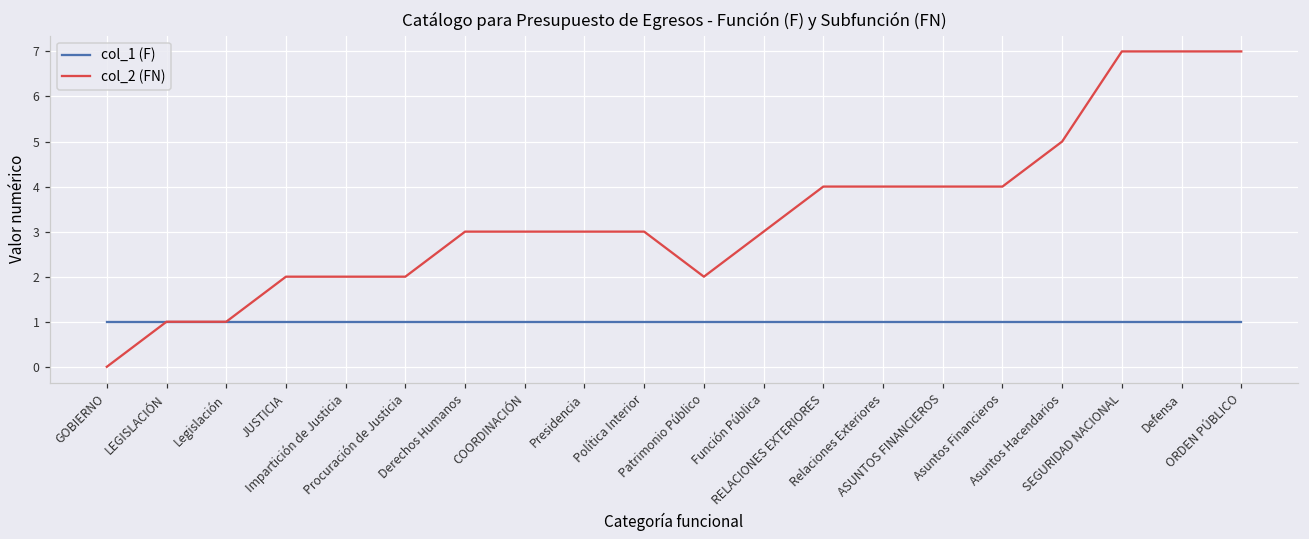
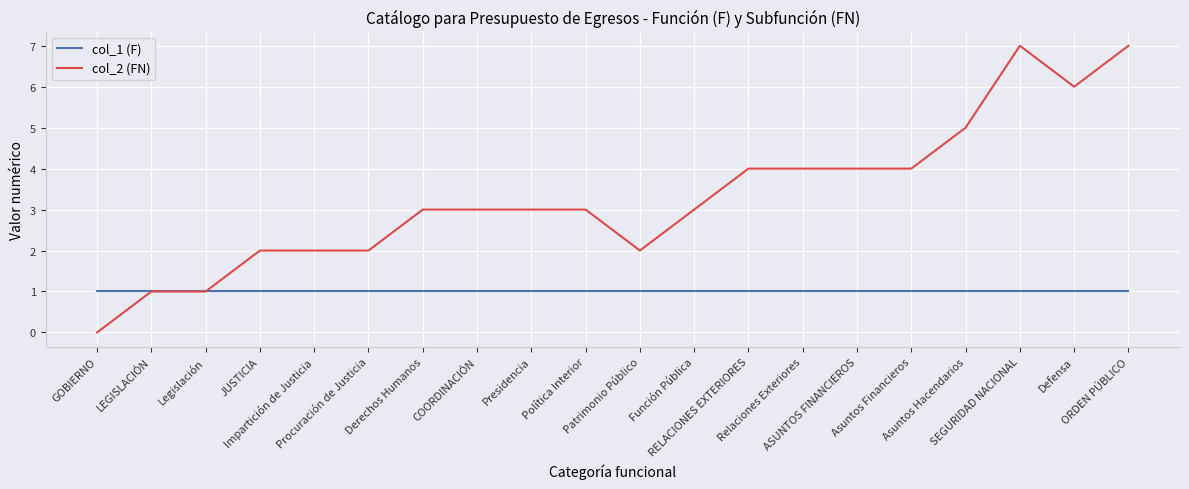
col_2 (FN), Defensa: 7 -> 6
